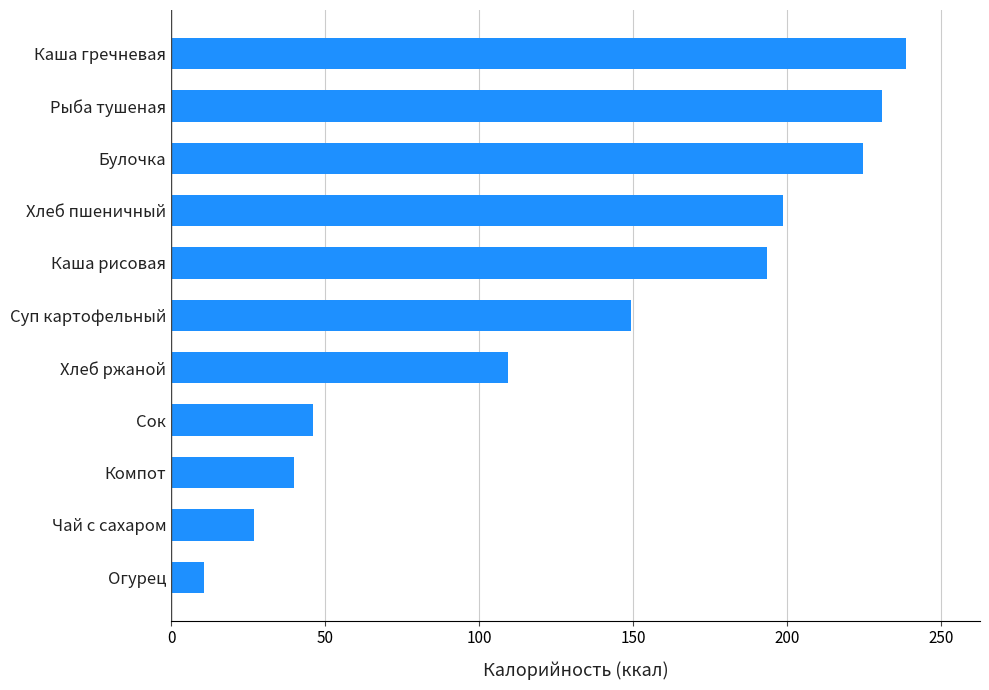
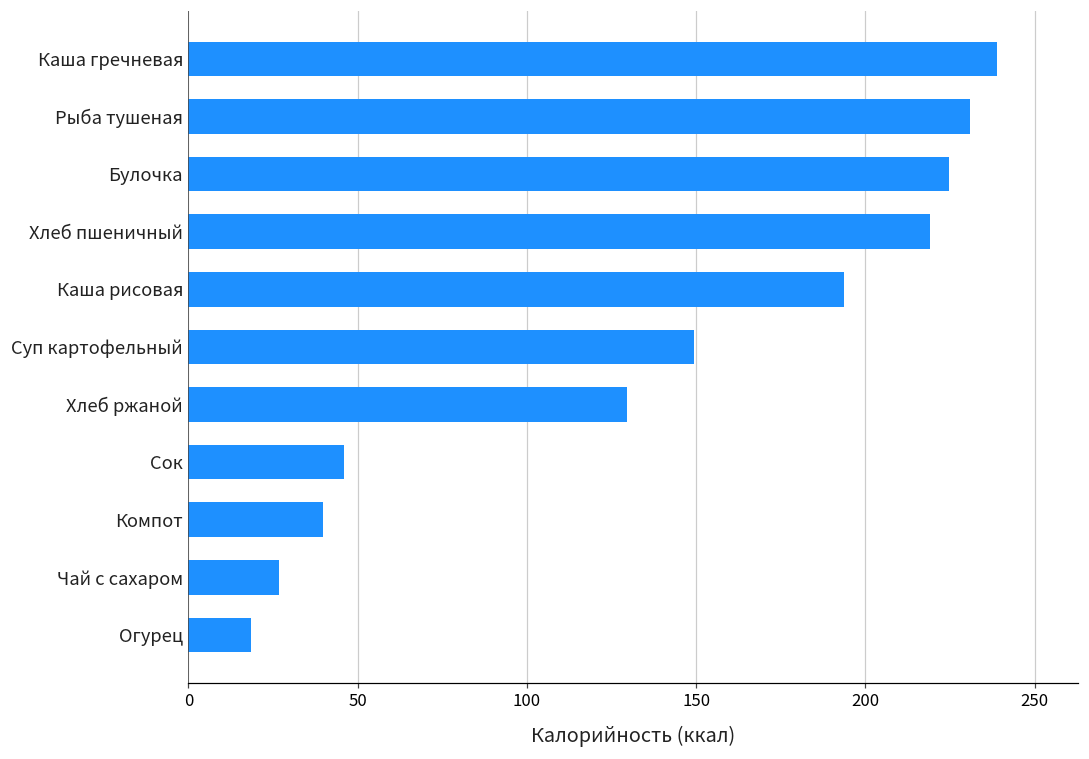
Хлеб пшеничный: 199 -> 219
Хлеб ржаной: 109 -> 130
Огурец: 11 -> 18
